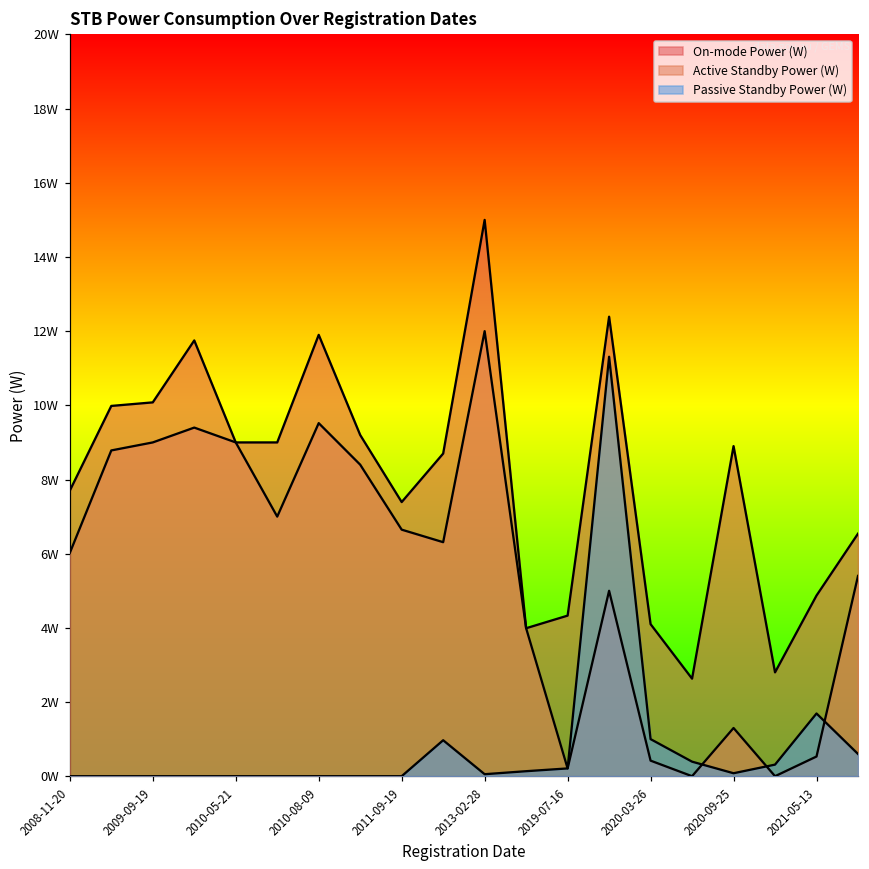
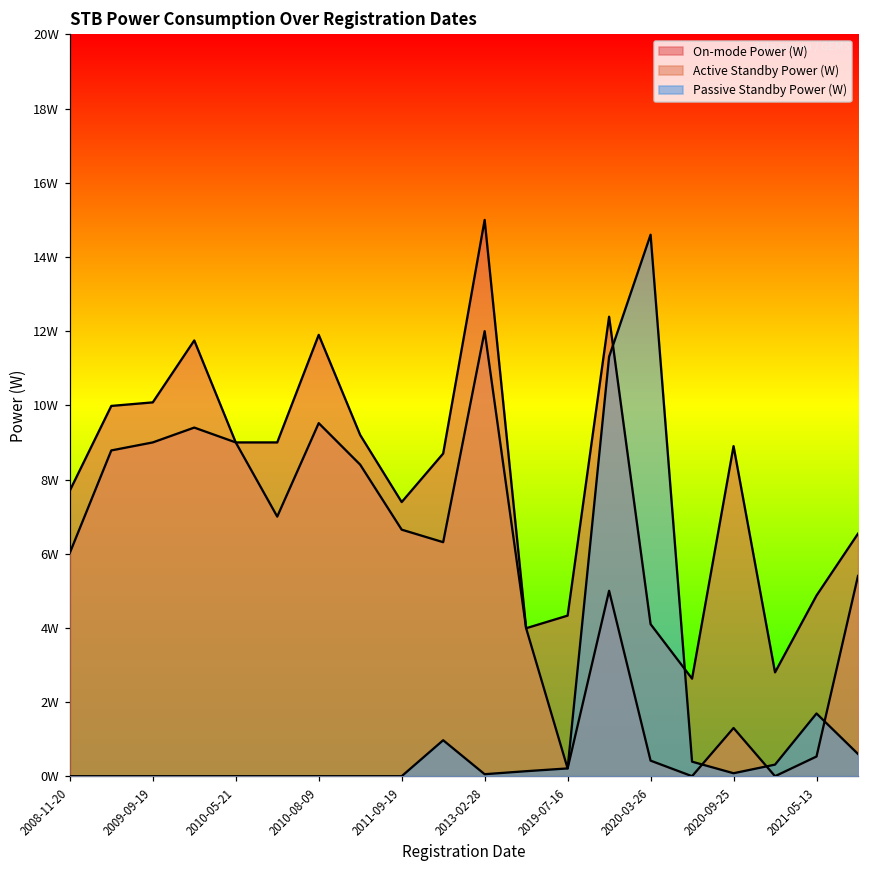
Passive Standby Power (W), 2020-03-26: 1.0W -> 14.6W
